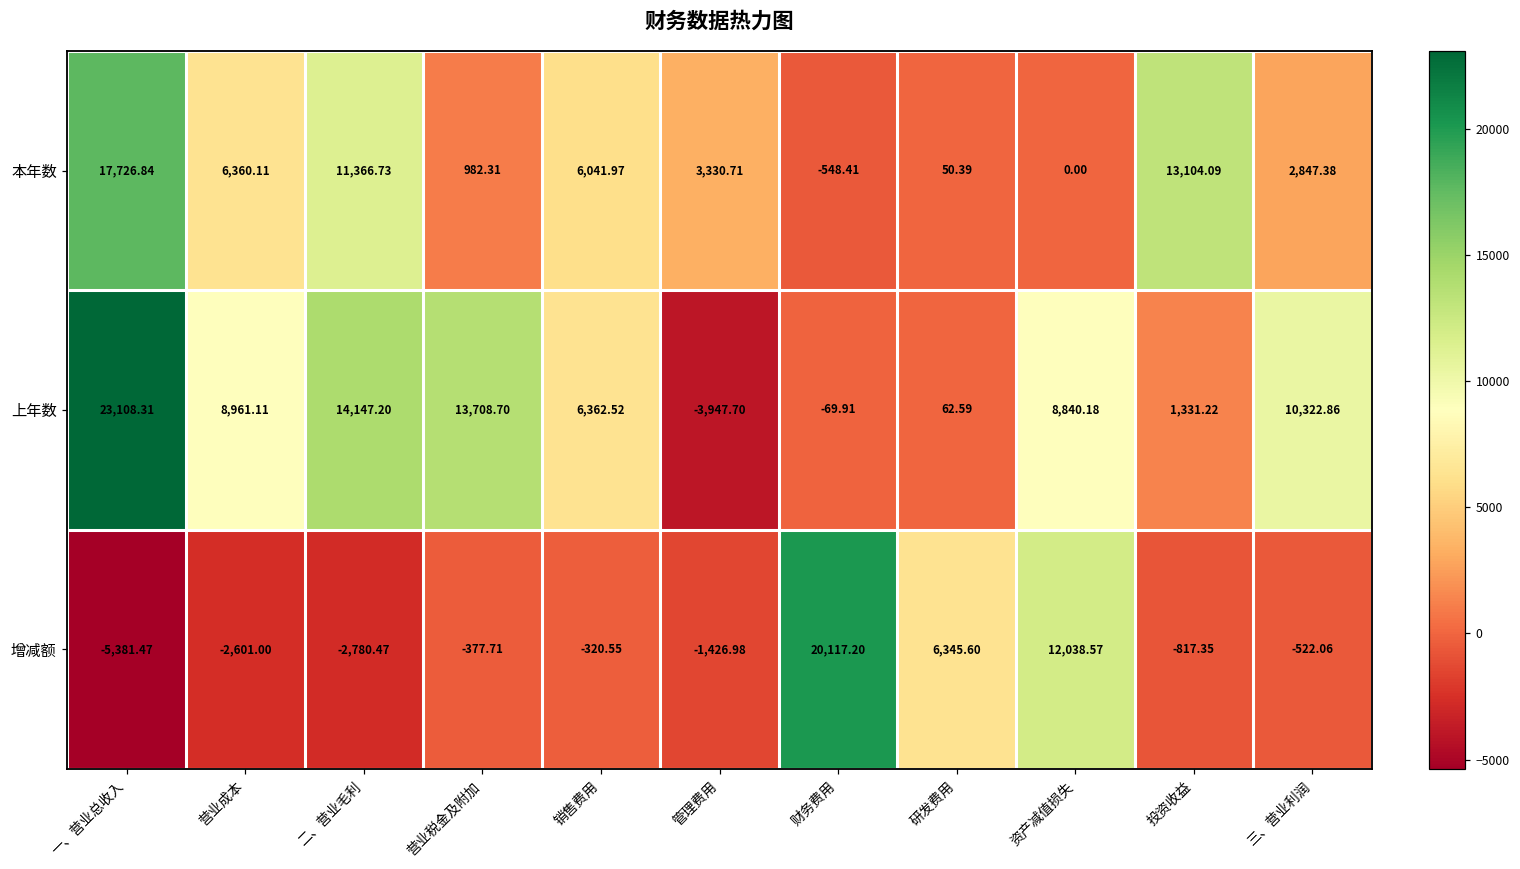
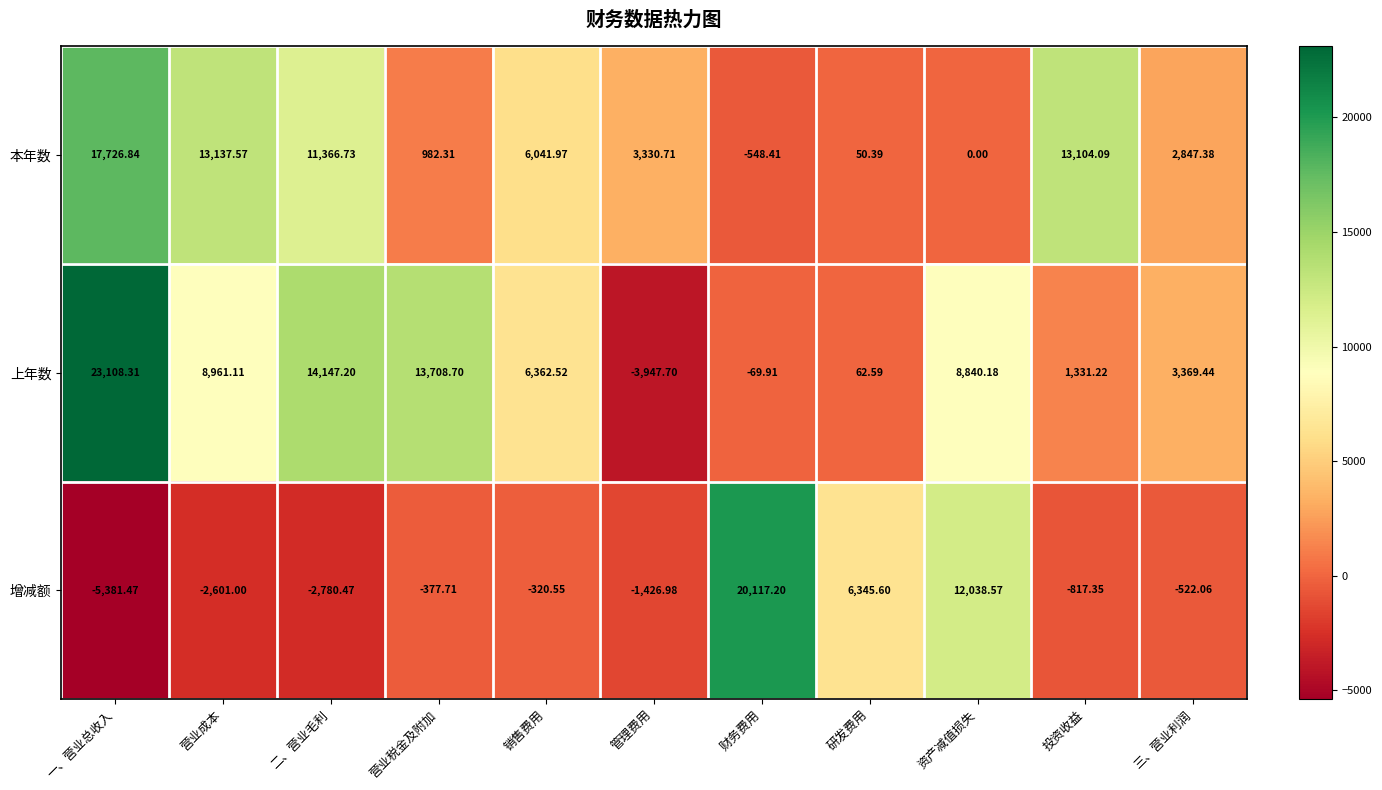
本年数, 营业成本: 6,360.11 -> 13,137.57
上年数, 三、营业利润: 10,322.86 -> 3,369.44
